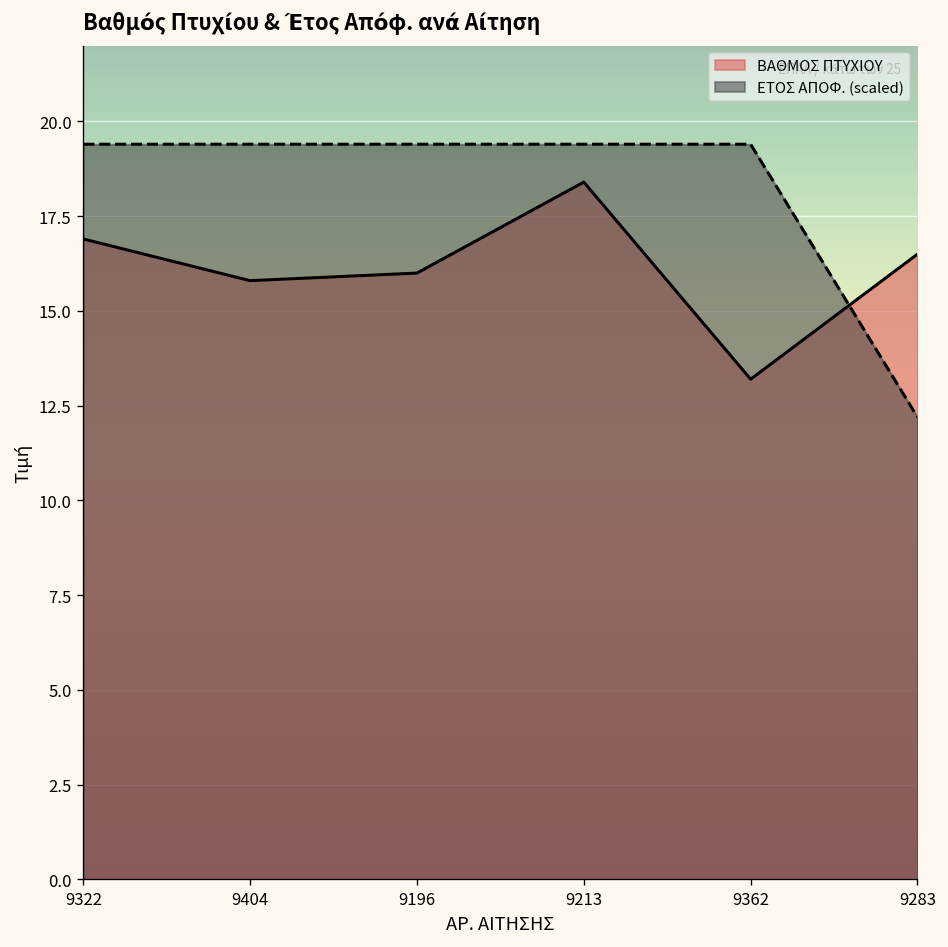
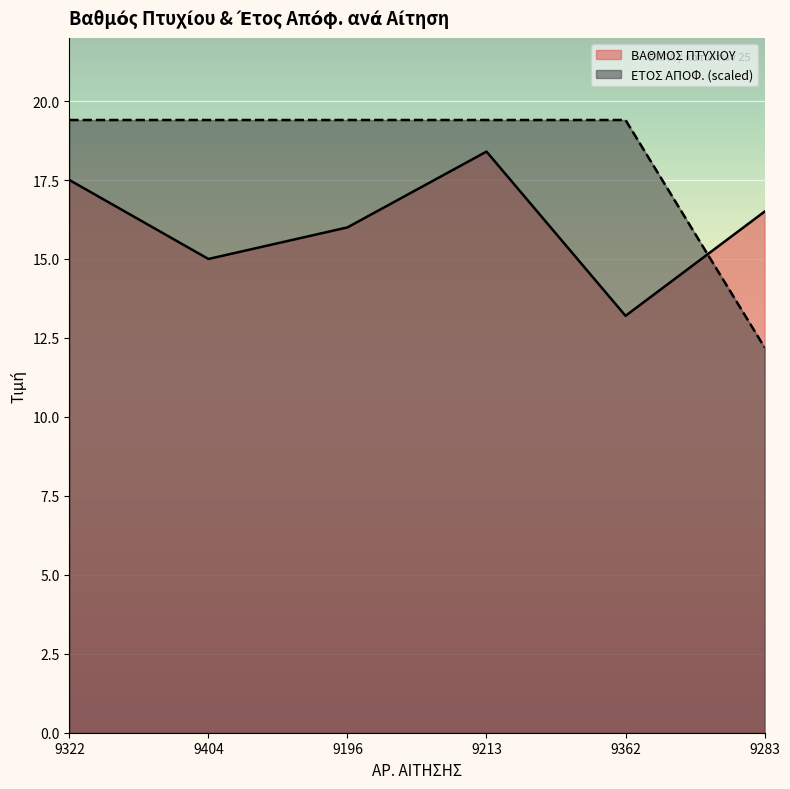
ΒΑΘΜΟΣ ΠΤΥΧΙΟΥ, 9322: 16.9 -> 17.5
ΒΑΘΜΟΣ ΠΤΥΧΙΟΥ, 9404: 15.8 -> 15.0
